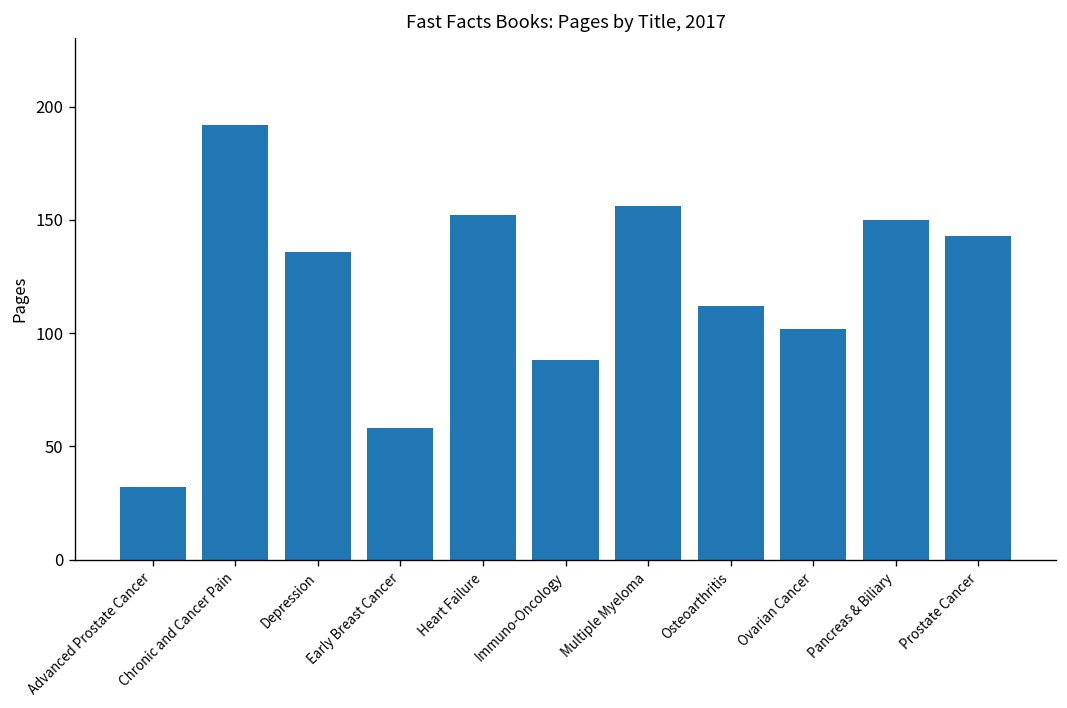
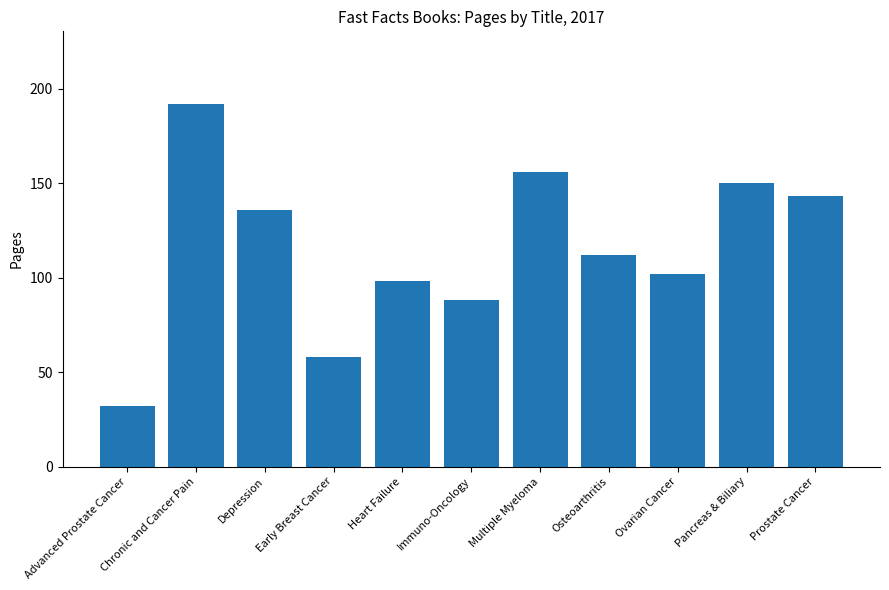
Heart Failure: 152 -> 98
